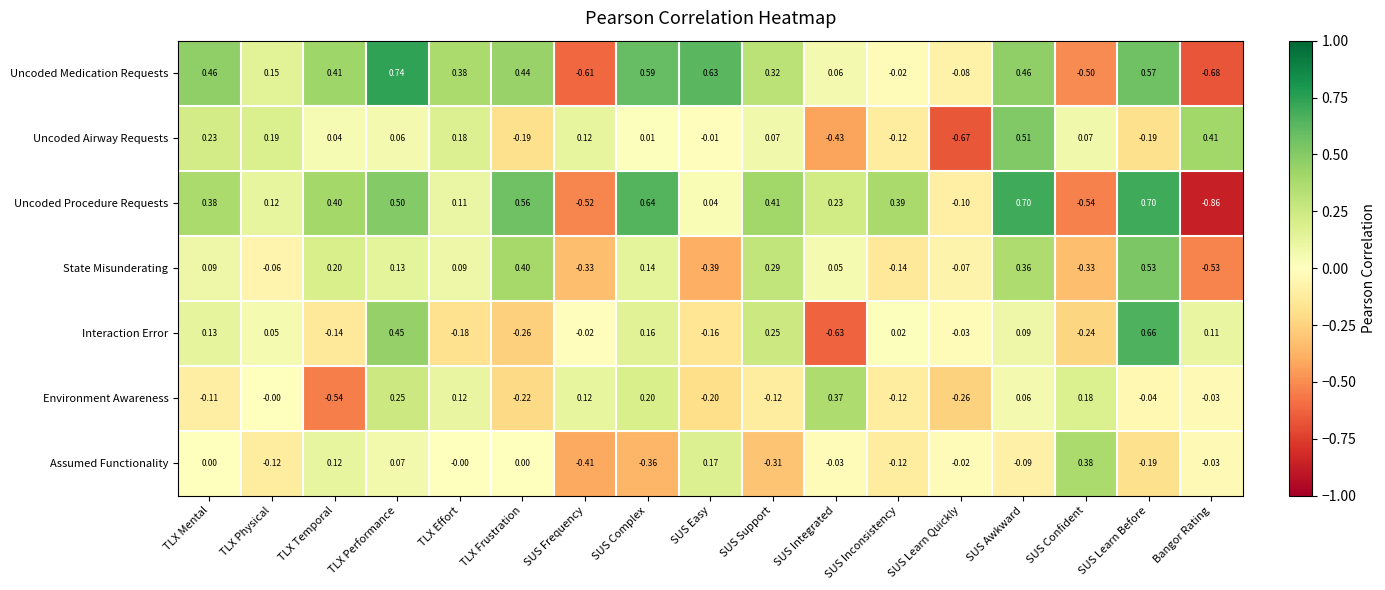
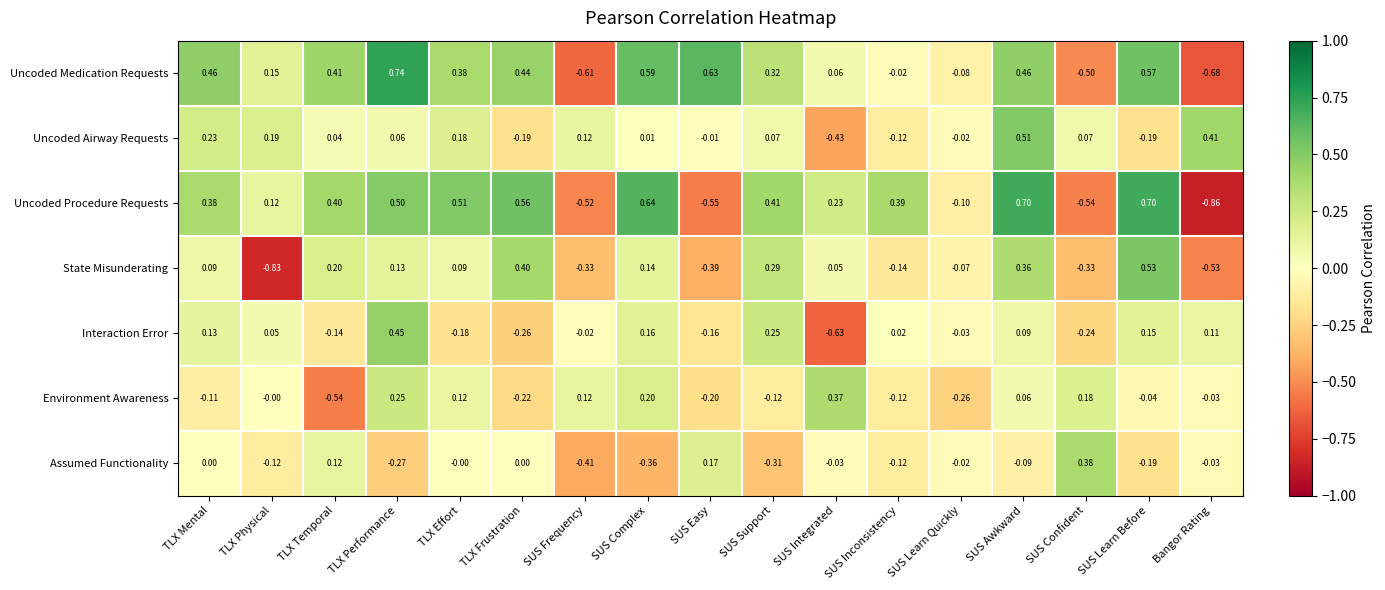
Uncoded Airway Requests, SUS Learn Quickly: -0.67 -> -0.02
Uncoded Procedure Requests, TLX Effort: 0.11 -> 0.51
Uncoded Procedure Requests, SUS Easy: 0.04 -> -0.55
State Misunderating, TLX Physical: -0.06 -> -0.83
Interaction Error, SUS Learn Before: 0.66 -> 0.15
Assumed Functionality, TLX Performance: 0.07 -> -0.27
